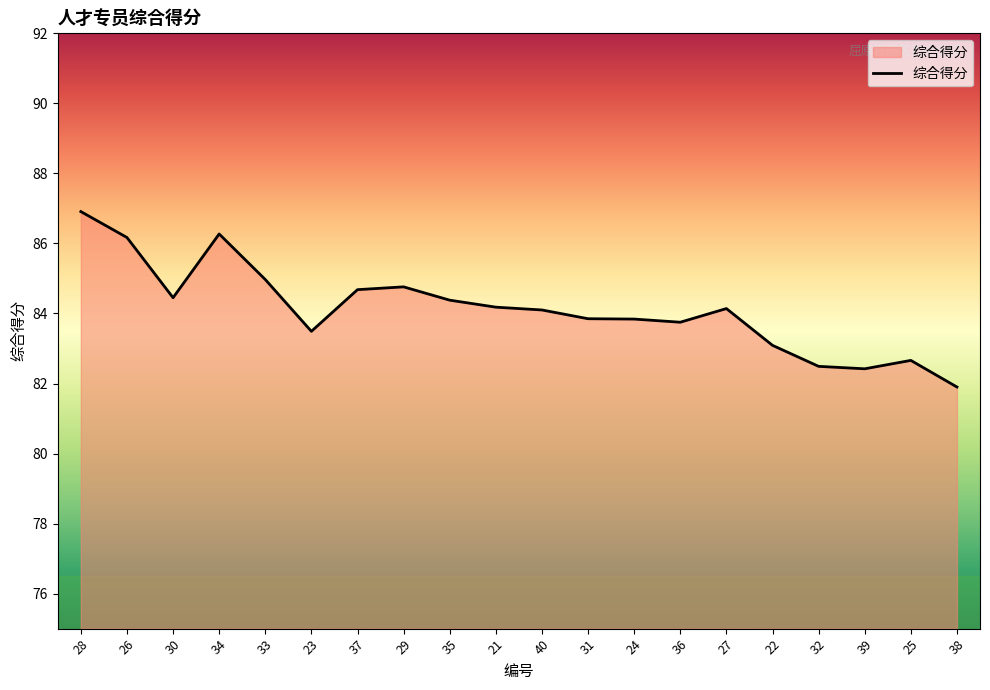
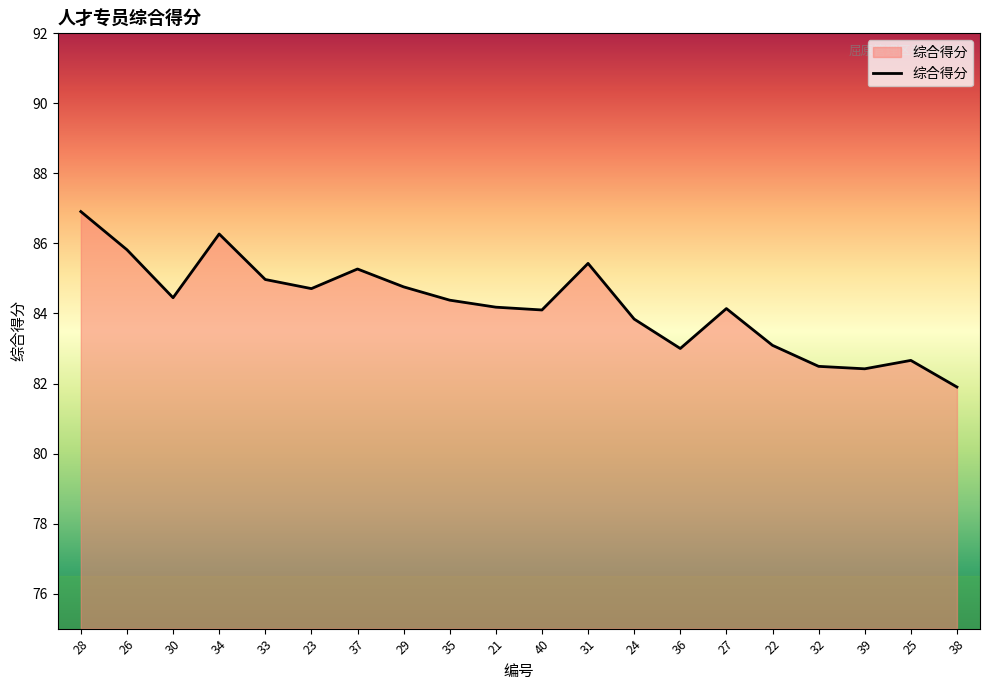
26: 86.2 -> 85.8
23: 83.5 -> 84.7
37: 84.7 -> 85.3
31: 83.9 -> 85.4
36: 83.8 -> 83.0
